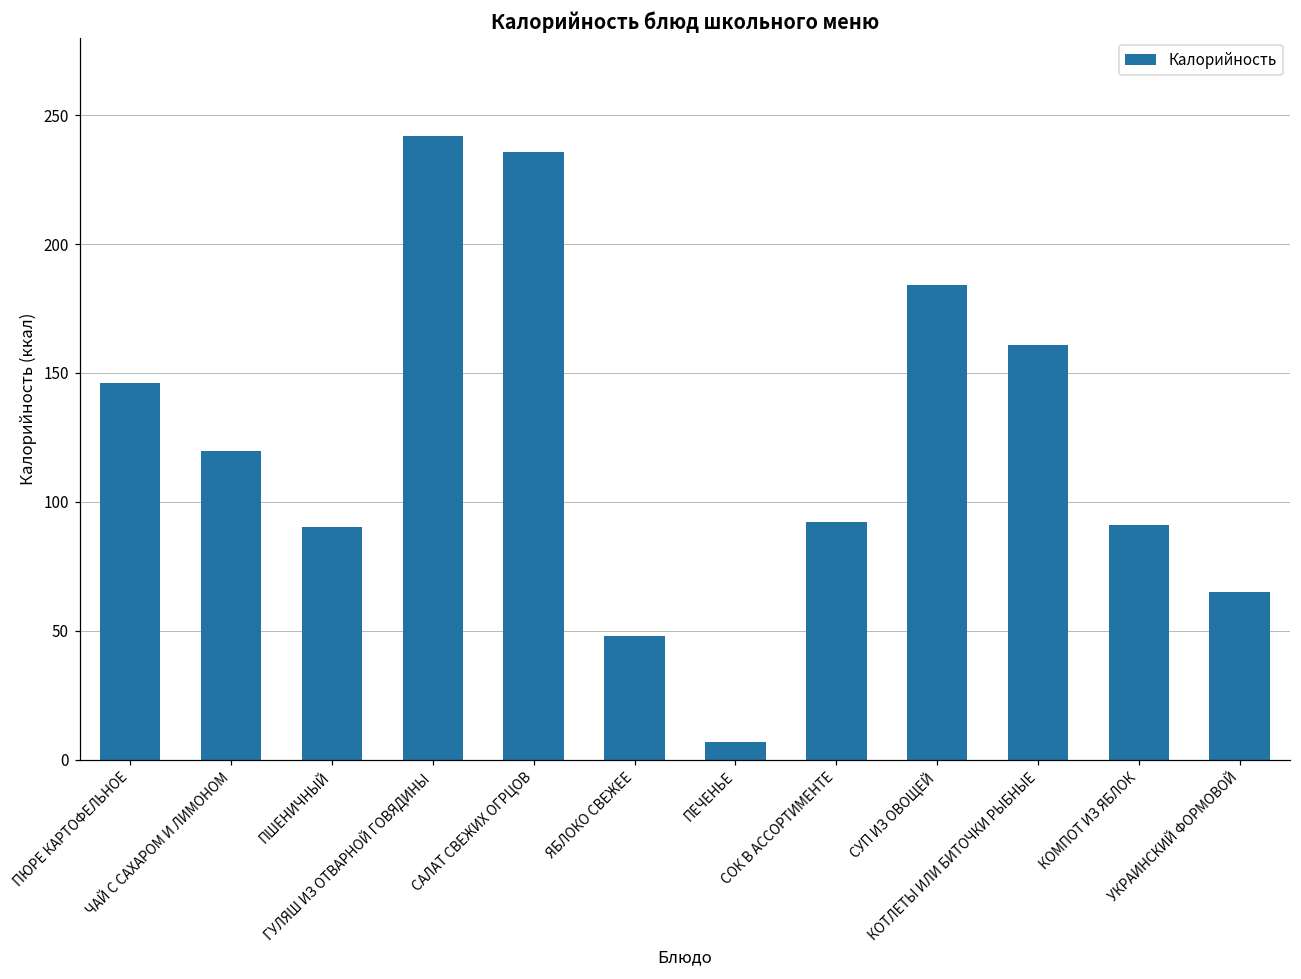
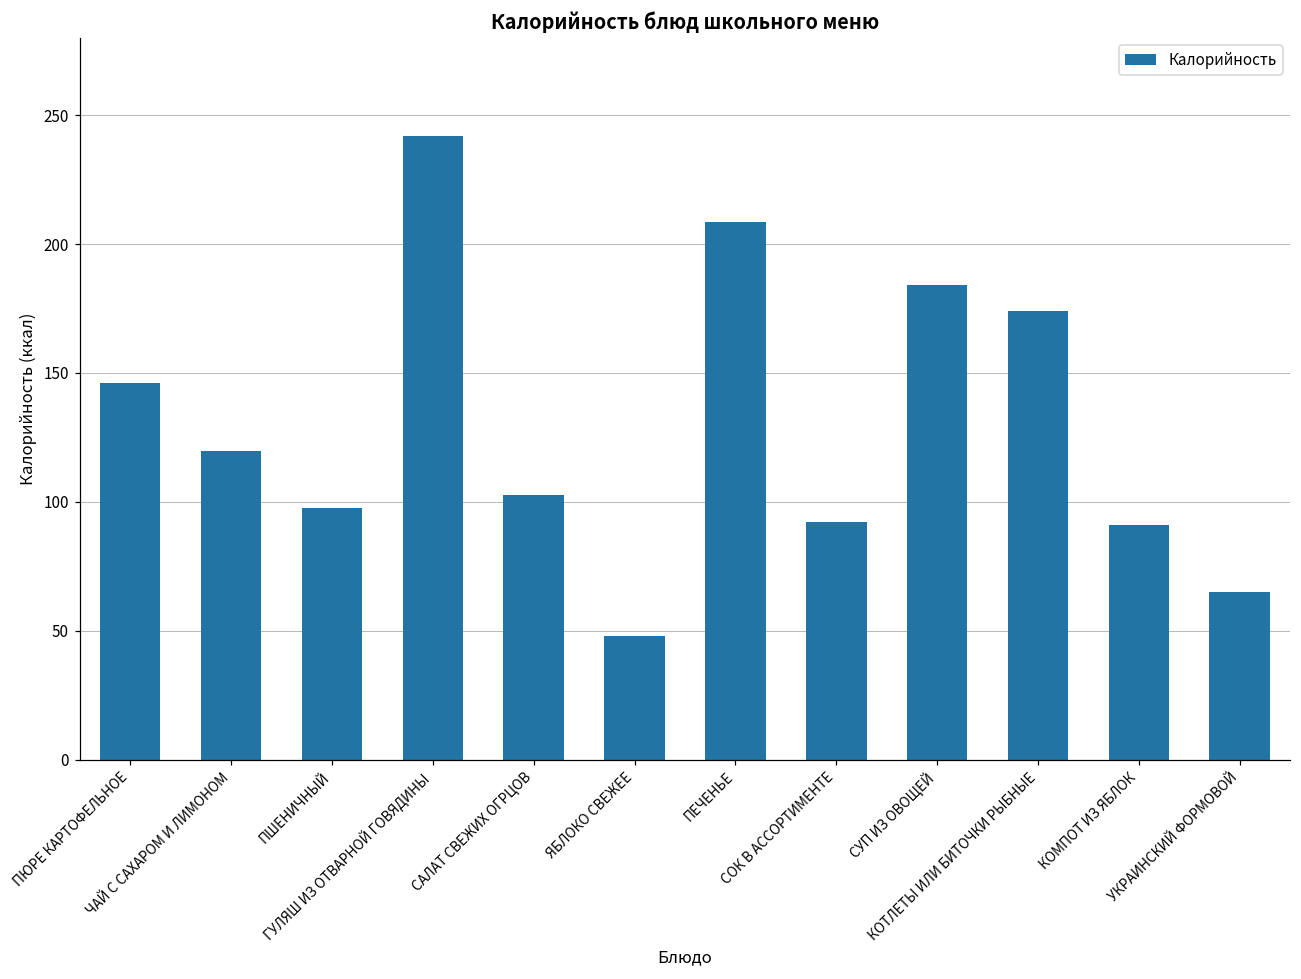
ПШЕНИЧНЫЙ: 90 -> 98
САЛАТ СВЕЖИХ ОГРЦОВ: 236 -> 103
ПЕЧЕНЬЕ: 7 -> 209
КОТЛЕТЫ ИЛИ БИТОЧКИ РЫБНЫЕ: 161 -> 174
